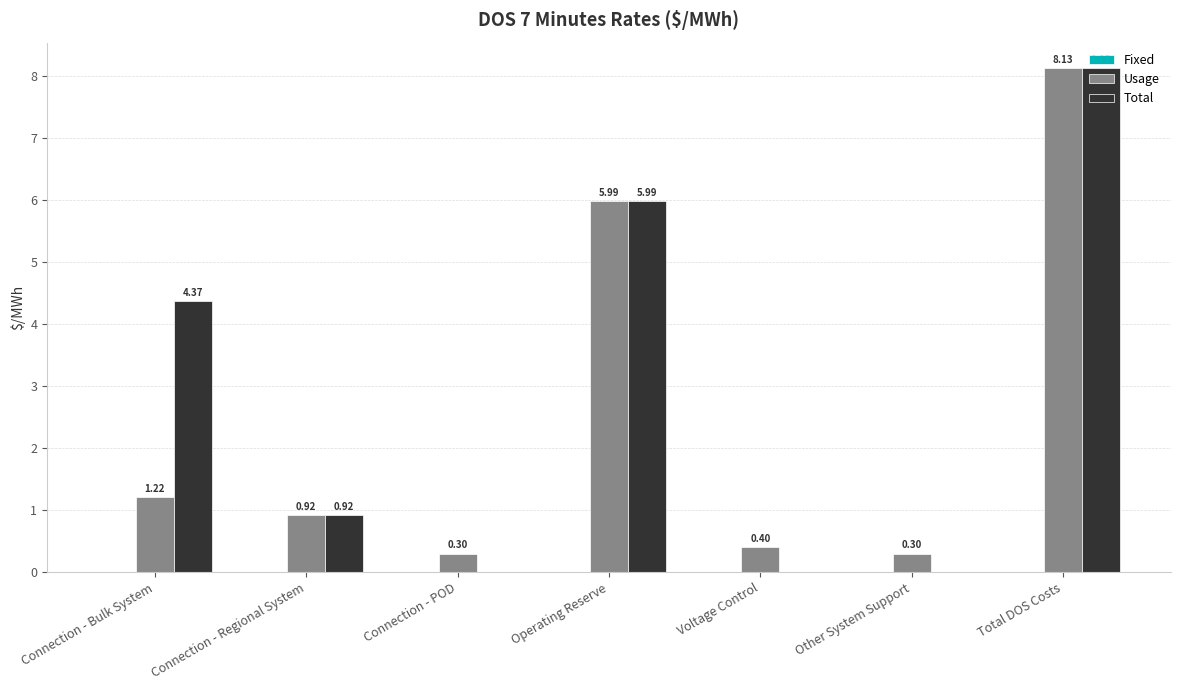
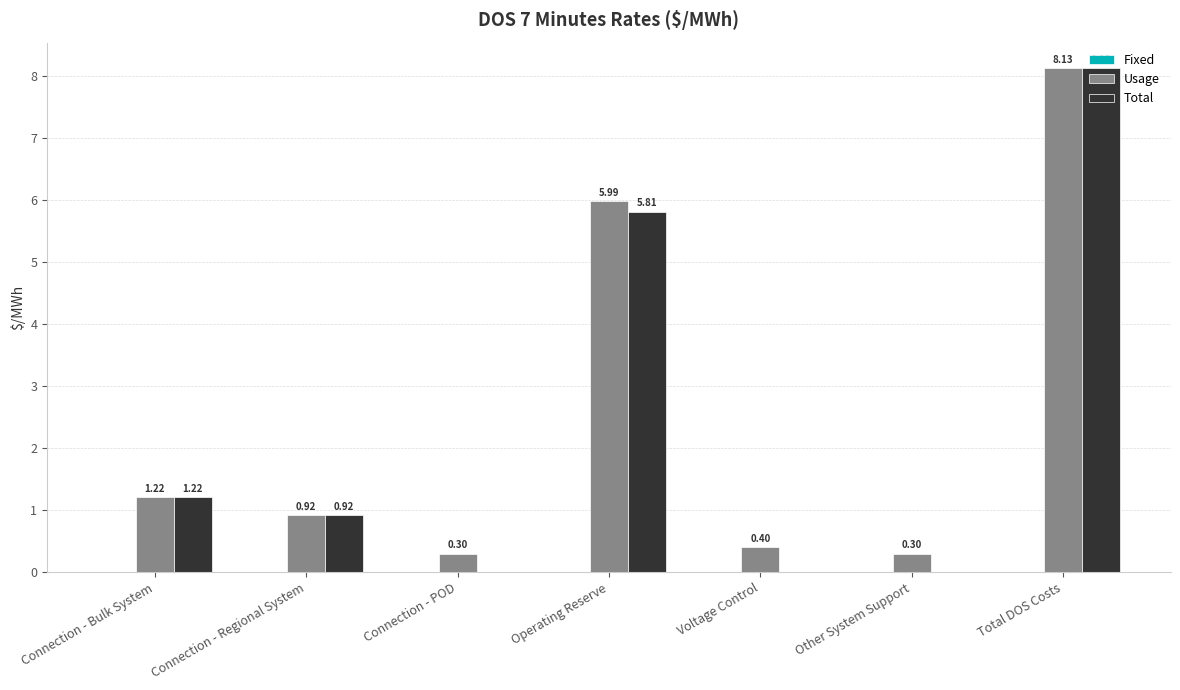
Total, Connection - Bulk System: 4.37 -> 1.22
Total, Operating Reserve: 5.99 -> 5.81
